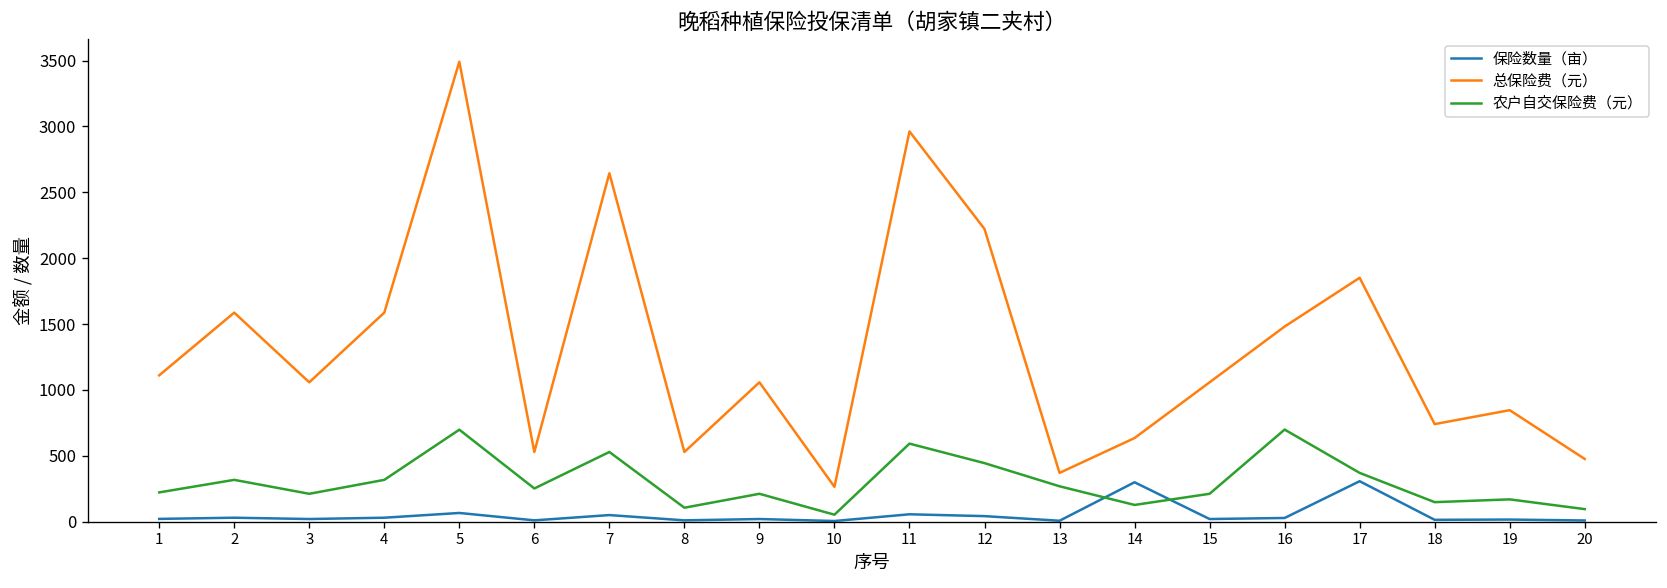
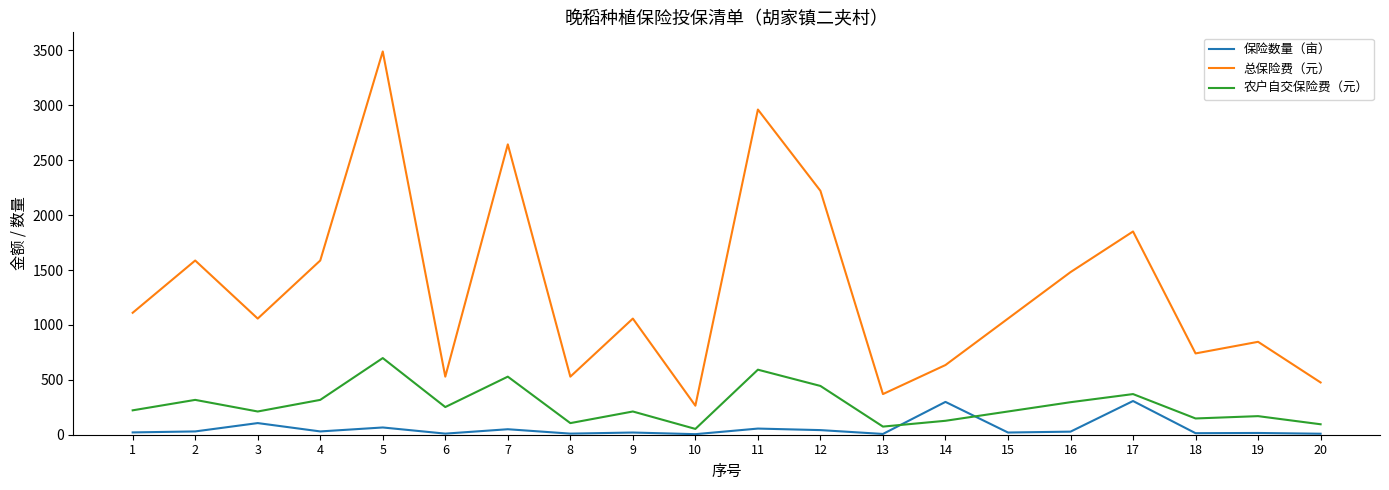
保险数量（亩）, 3: 20 -> 110
农户自交保险费（元）, 13: 270 -> 70
农户自交保险费（元）, 16: 700 -> 300
